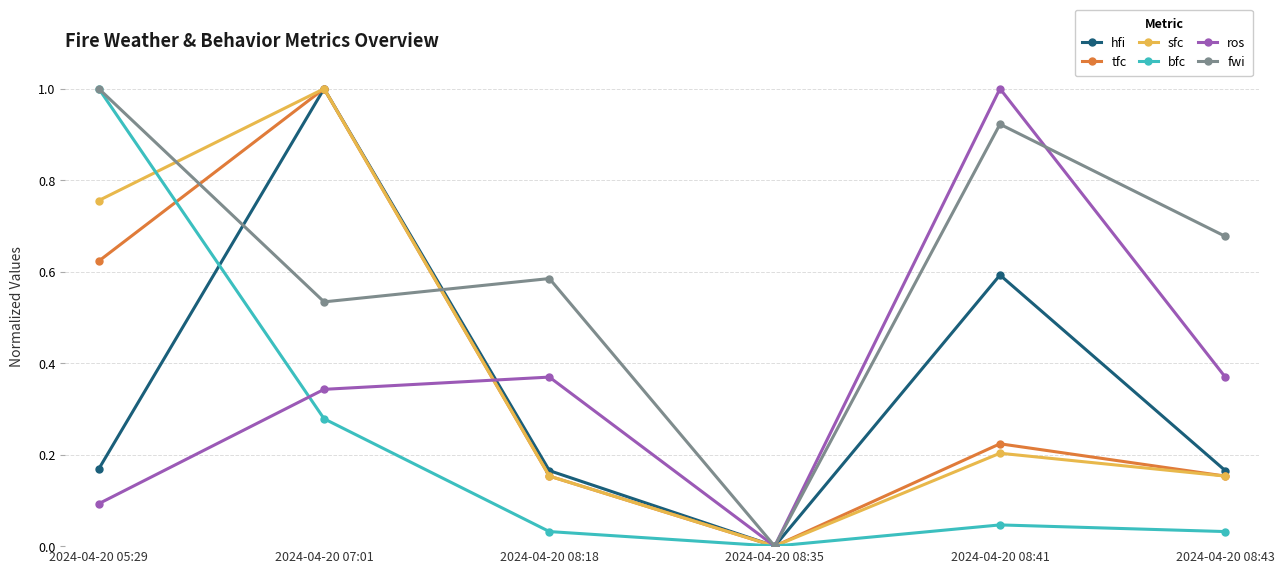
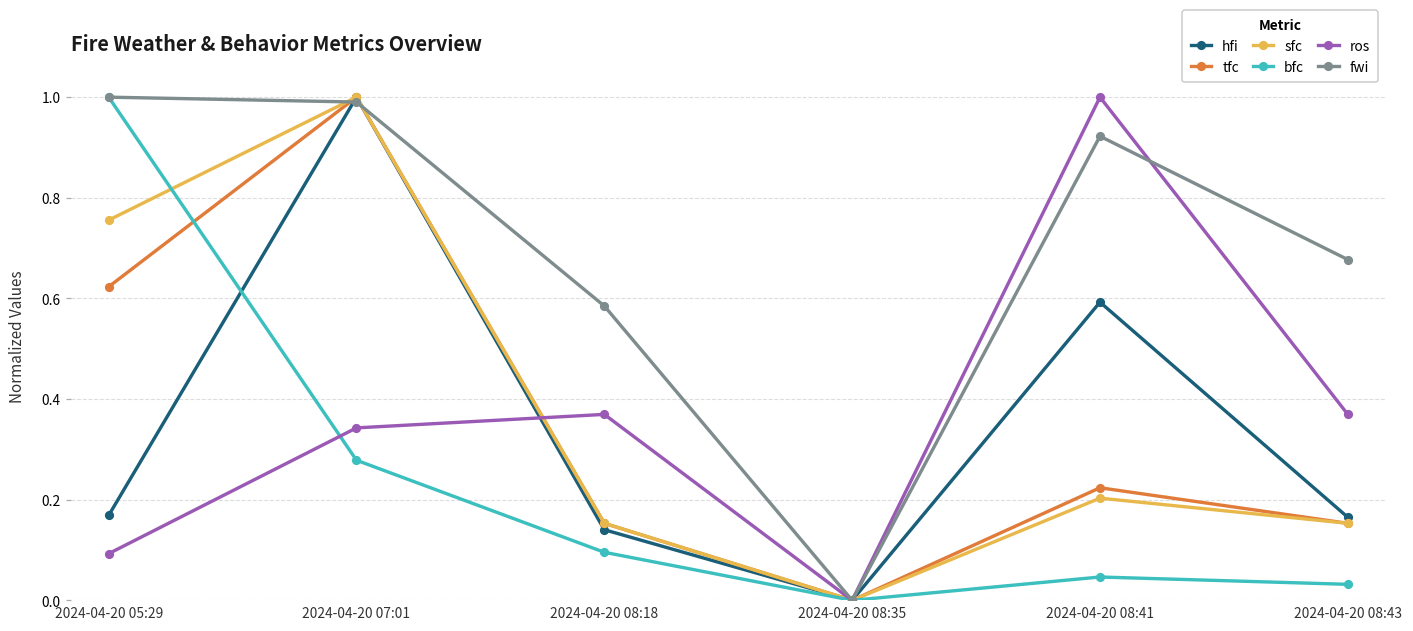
fwi, 2024-04-20 07:01: 0.53 -> 0.99
hfi, 2024-04-20 08:18: 0.17 -> 0.14
bfc, 2024-04-20 08:18: 0.03 -> 0.10
